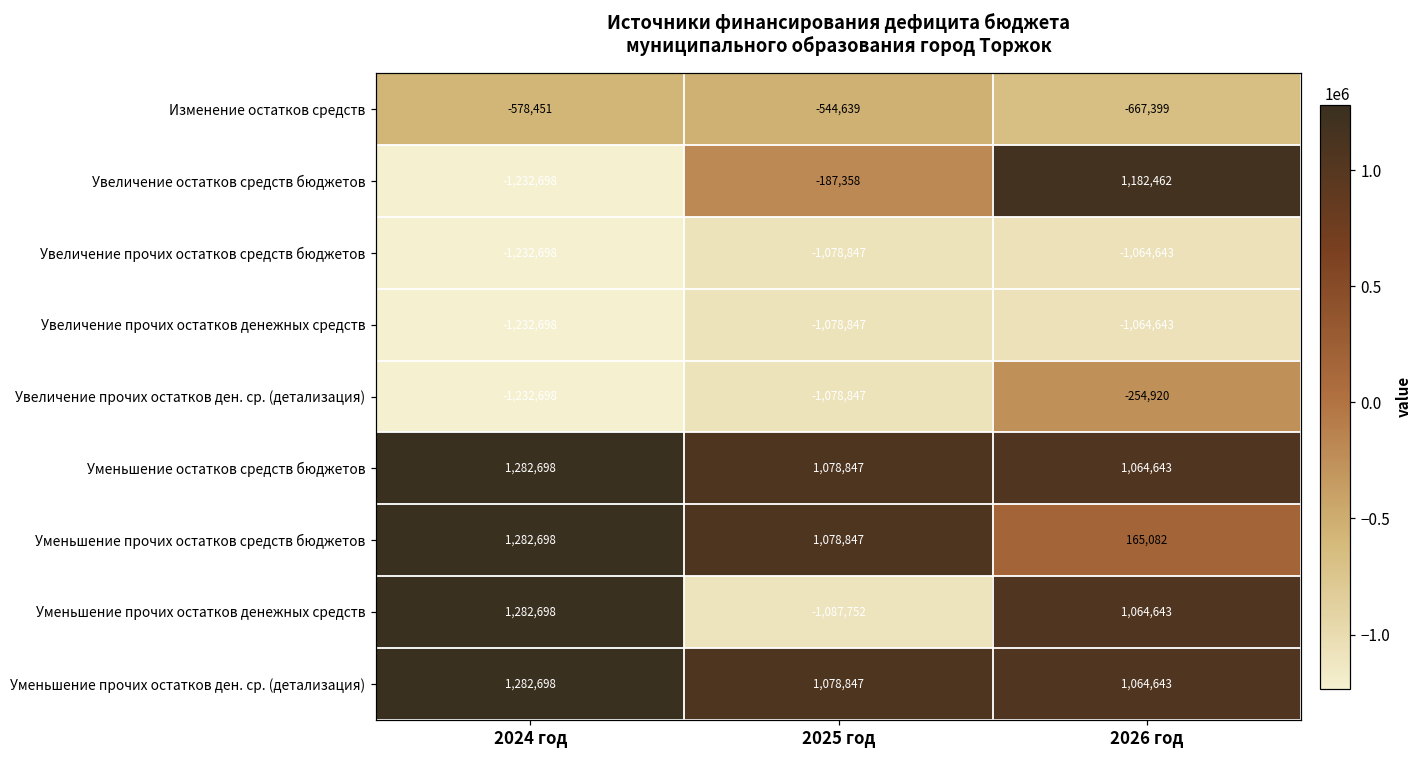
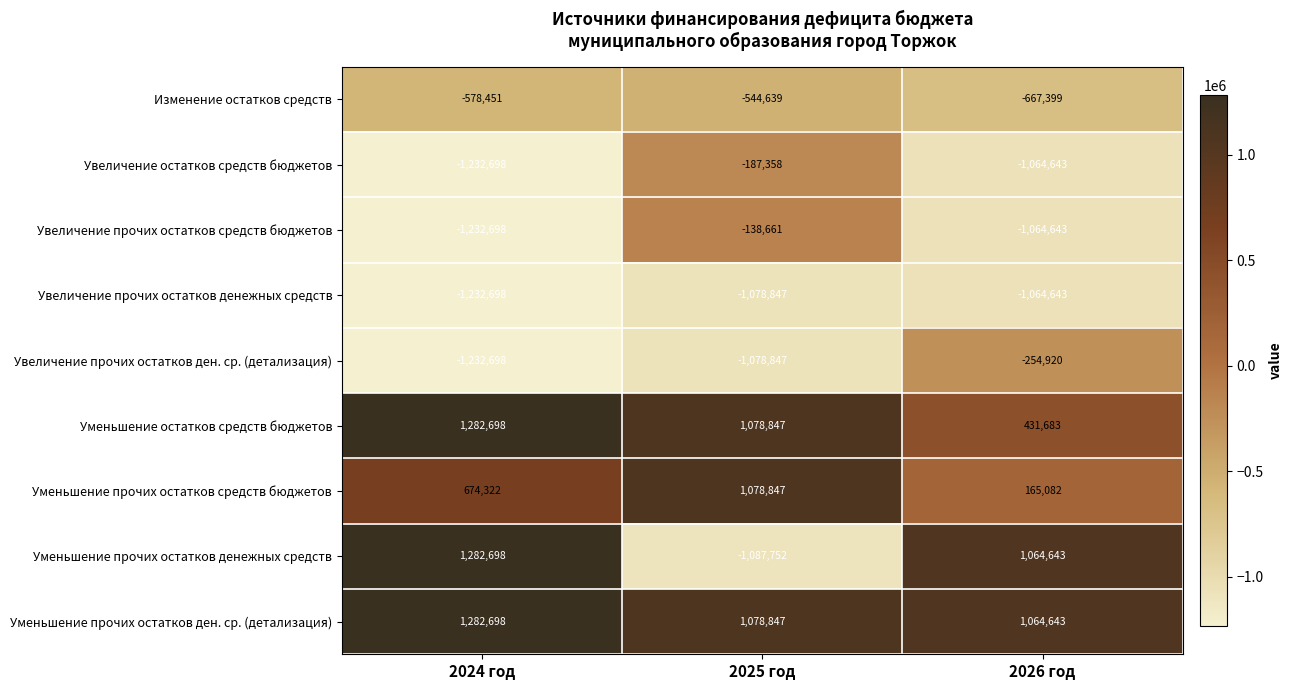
Увеличение остатков средств бюджетов, 2026 год: 1,182,462 -> -1,064,643
Увеличение прочих остатков средств бюджетов, 2025 год: -1,078,847 -> -138,661
Уменьшение остатков средств бюджетов, 2026 год: 1,064,643 -> 431,683
Уменьшение прочих остатков средств бюджетов, 2024 год: 1,282,698 -> 674,322
